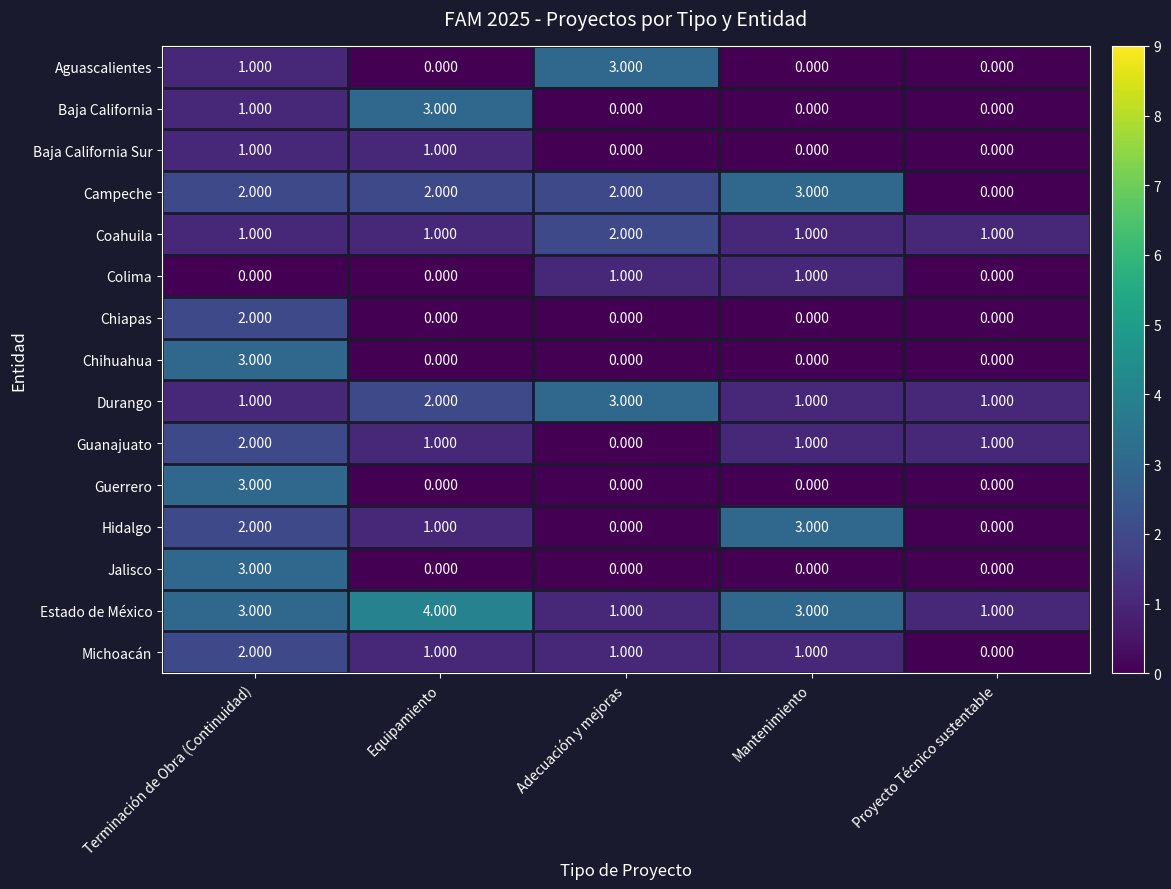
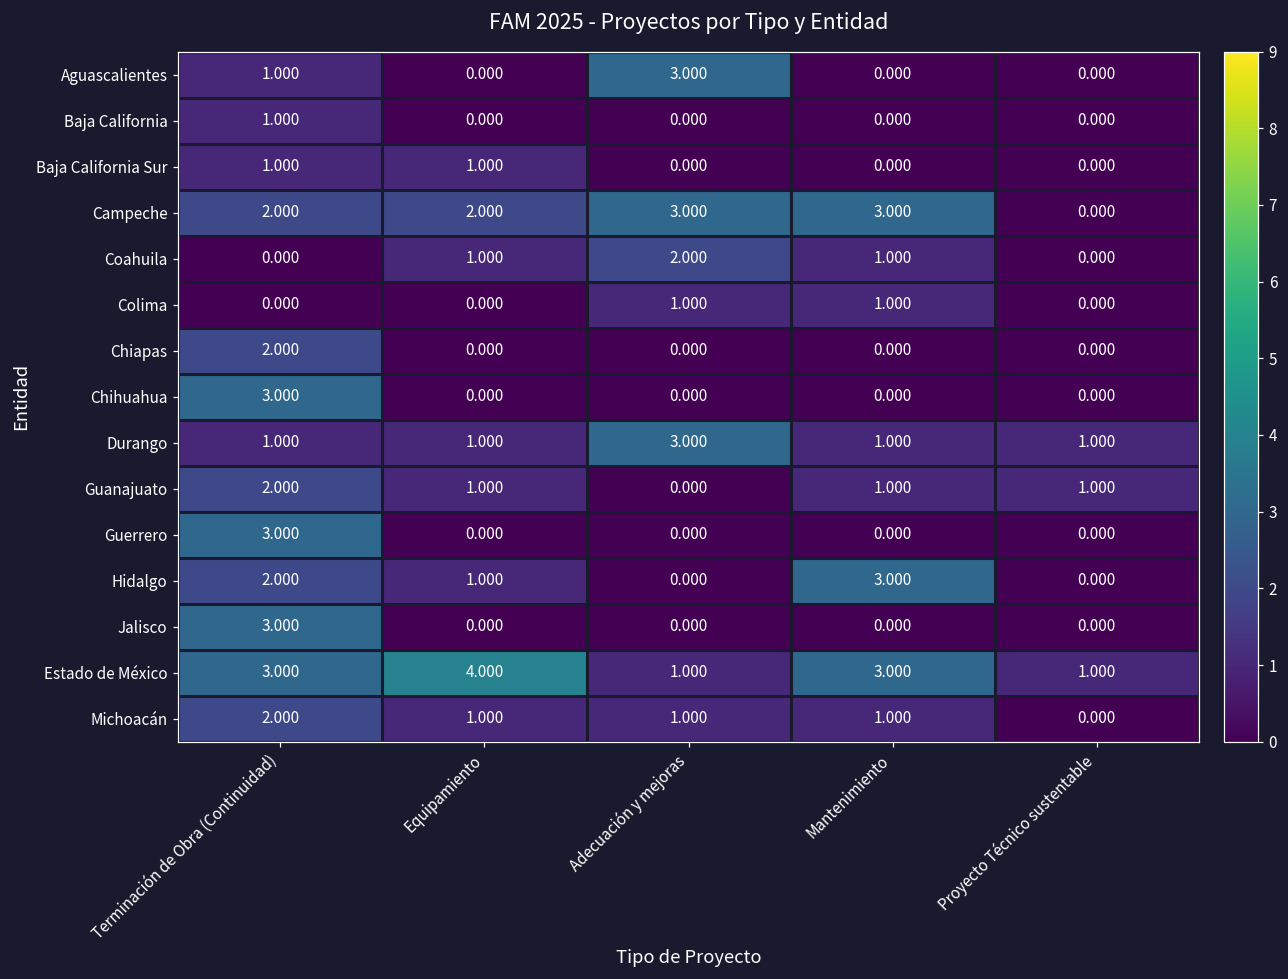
Baja California, Equipamiento: 3.000 -> 0.000
Campeche, Adecuación y mejoras: 2.000 -> 3.000
Coahuila, Terminación de Obra (Continuidad): 1.000 -> 0.000
Coahuila, Proyecto Técnico sustentable: 1.000 -> 0.000
Durango, Equipamiento: 2.000 -> 1.000
